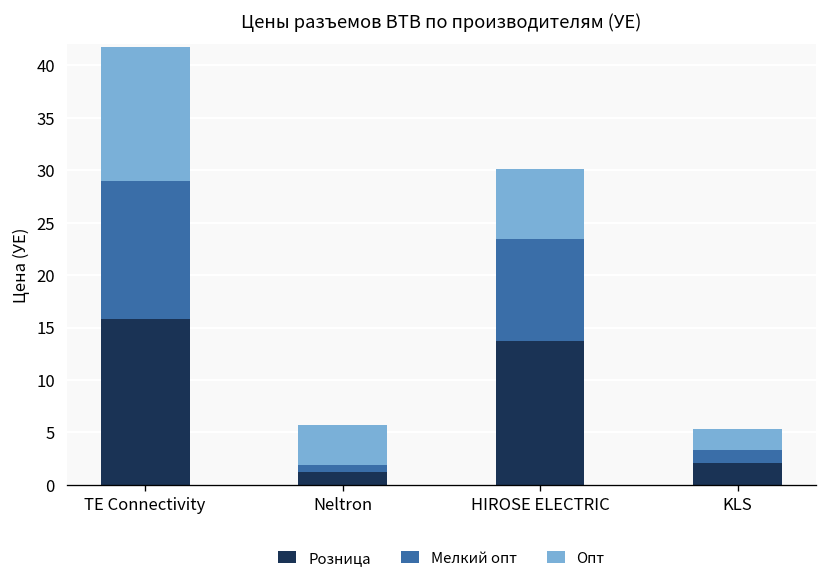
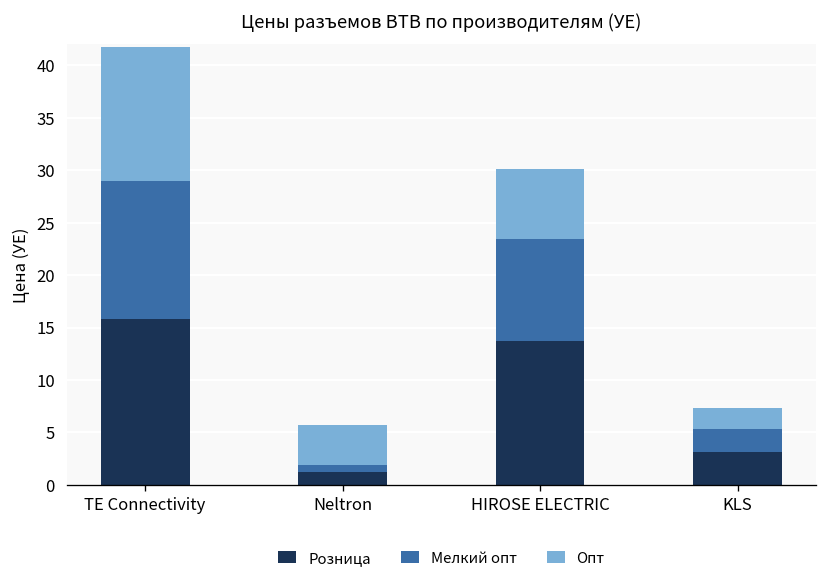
Розница, KLS: 2 -> 3
Мелкий опт, KLS: 1 -> 2
